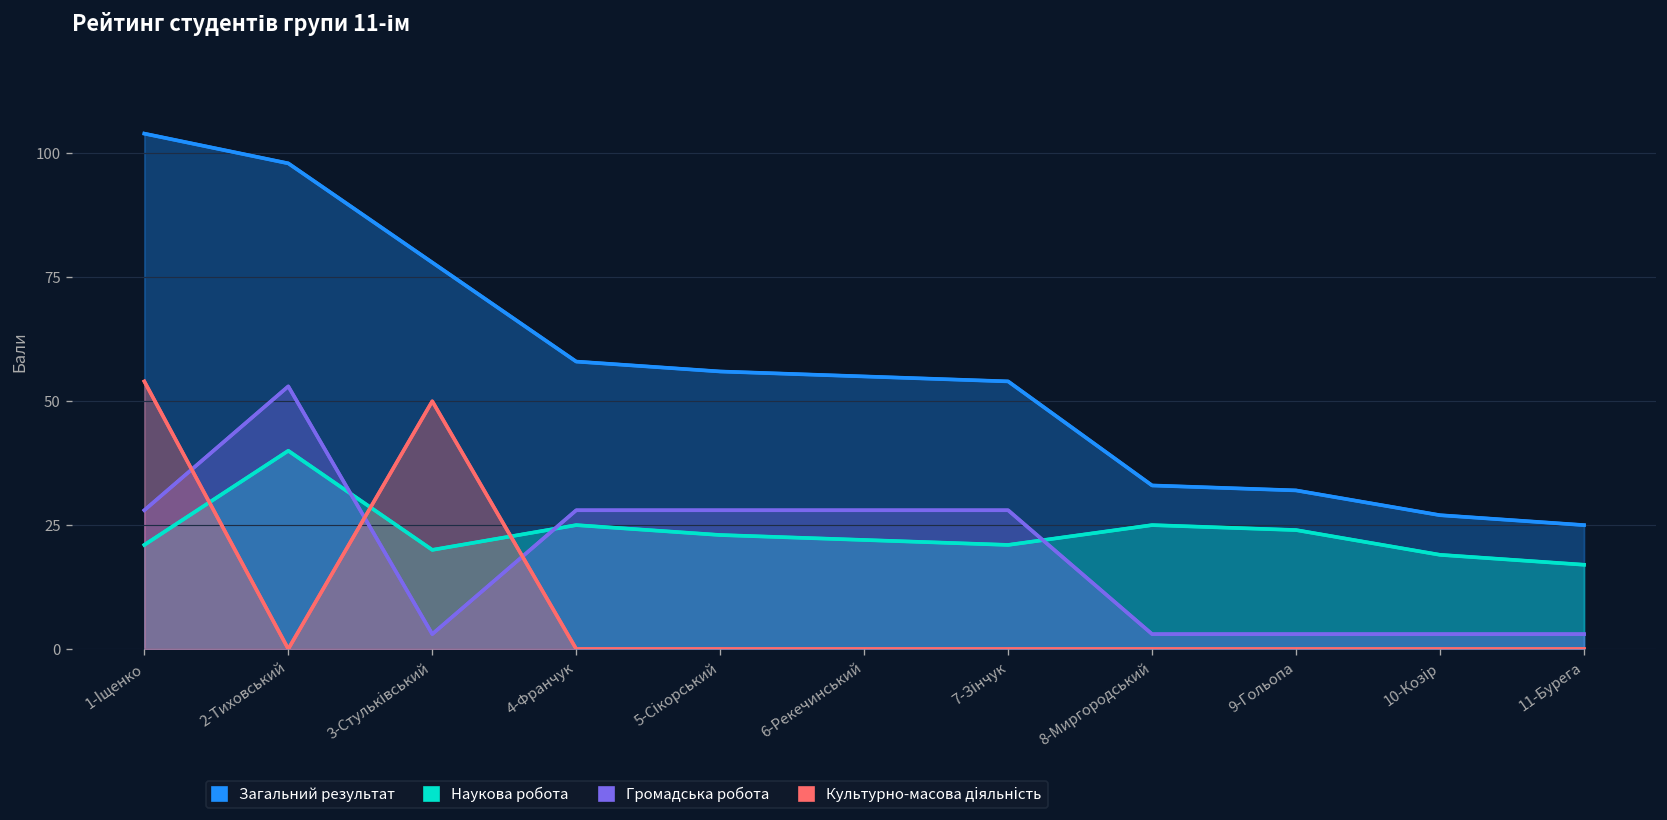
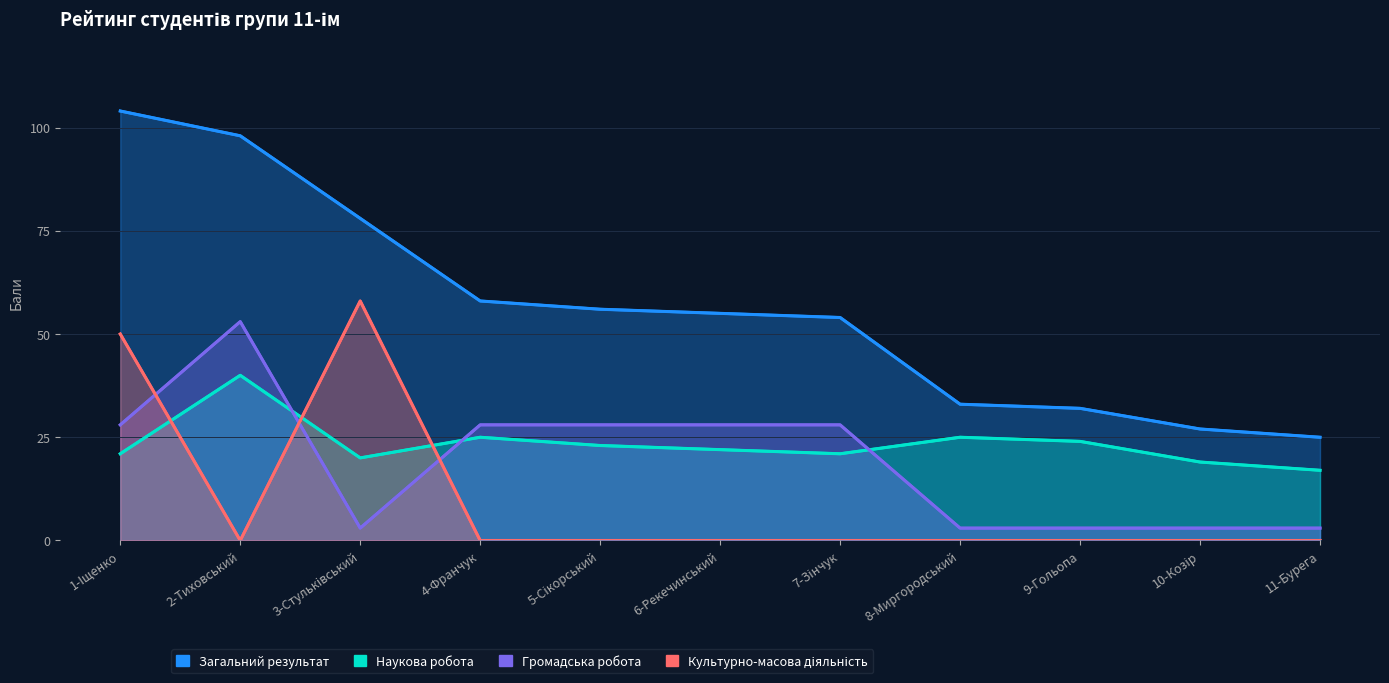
Культурно-масова діяльність, 1-Іщенко: 54 -> 50
Культурно-масова діяльність, 3-Стульківський: 50 -> 58
